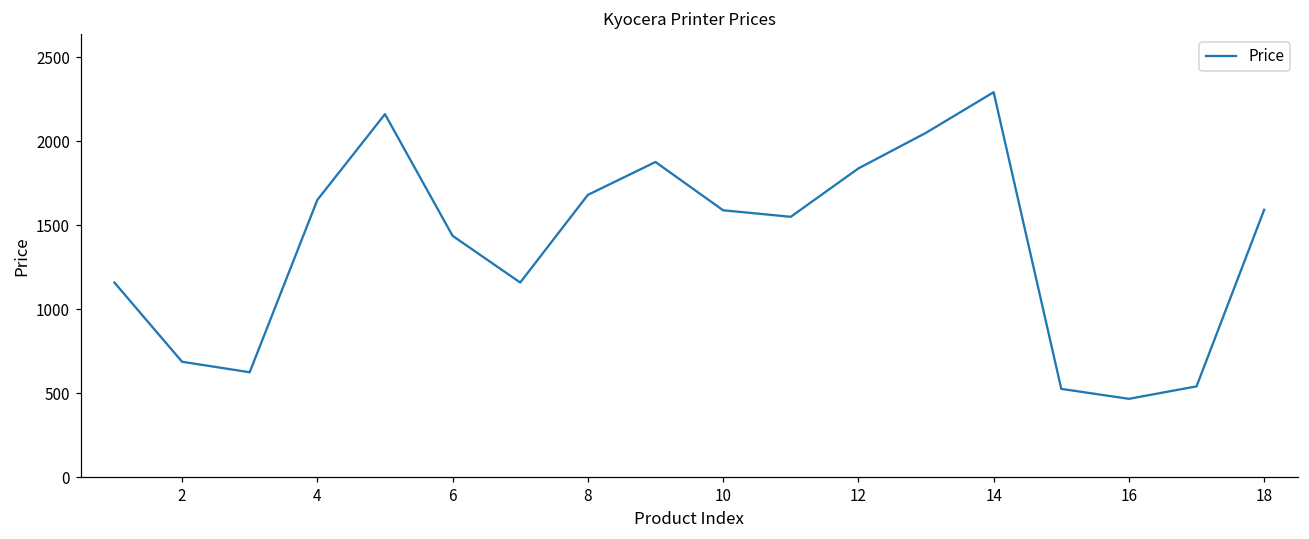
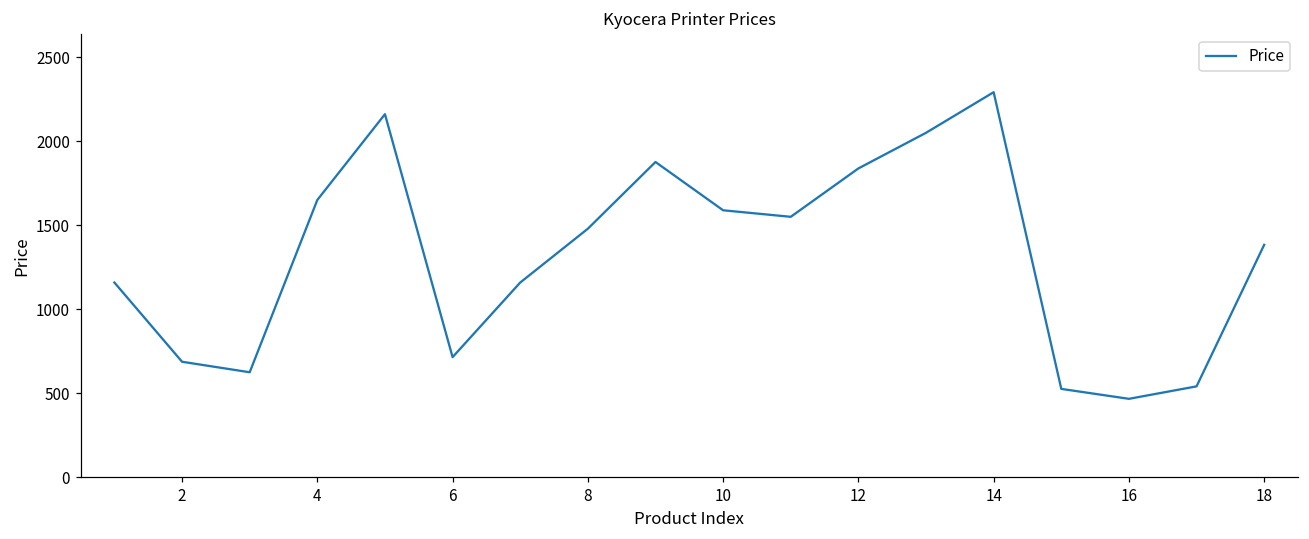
6: 1440 -> 710
8: 1680 -> 1480
18: 1590 -> 1380
